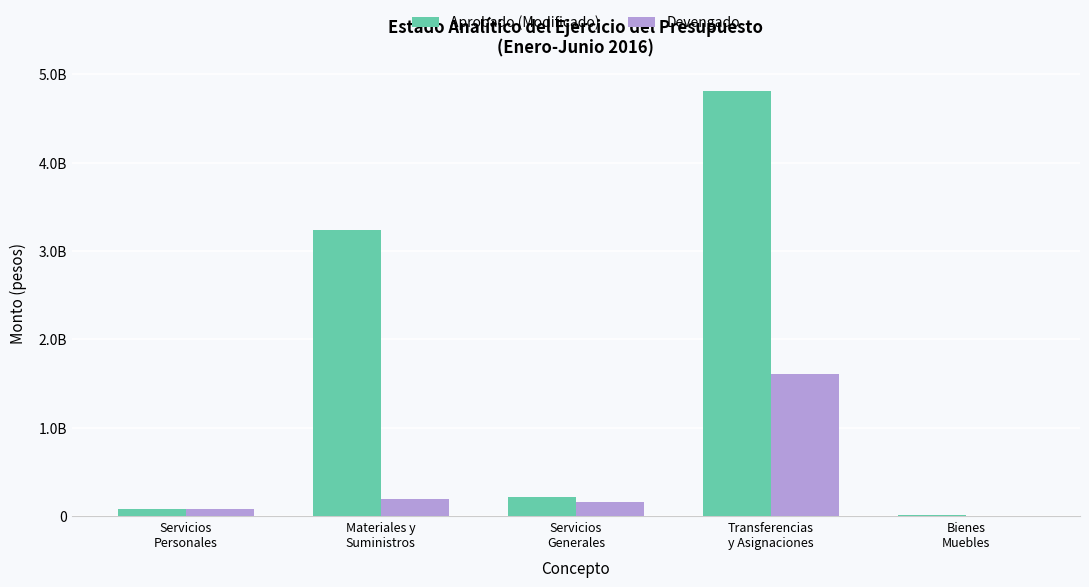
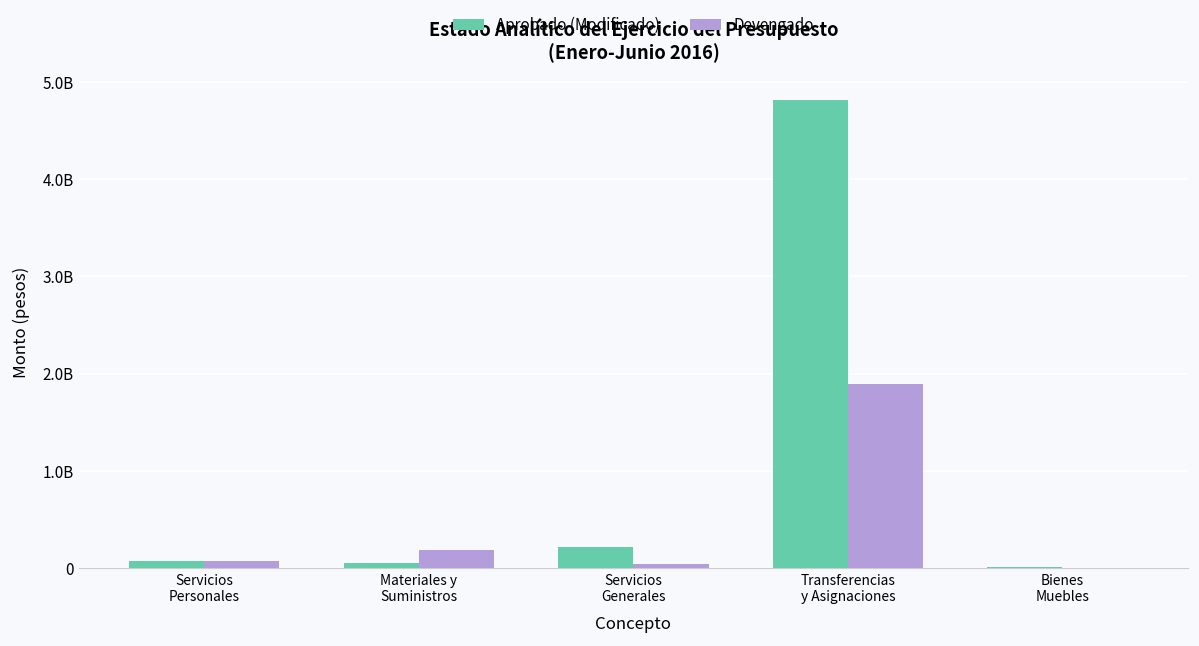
Aprobado (Modificado), Materiales y Suministros: 3200000000 -> 0
Devengado, Servicios Generales: 200000000 -> 0
Devengado, Transferencias y Asignaciones: 1600000000 -> 1900000000
